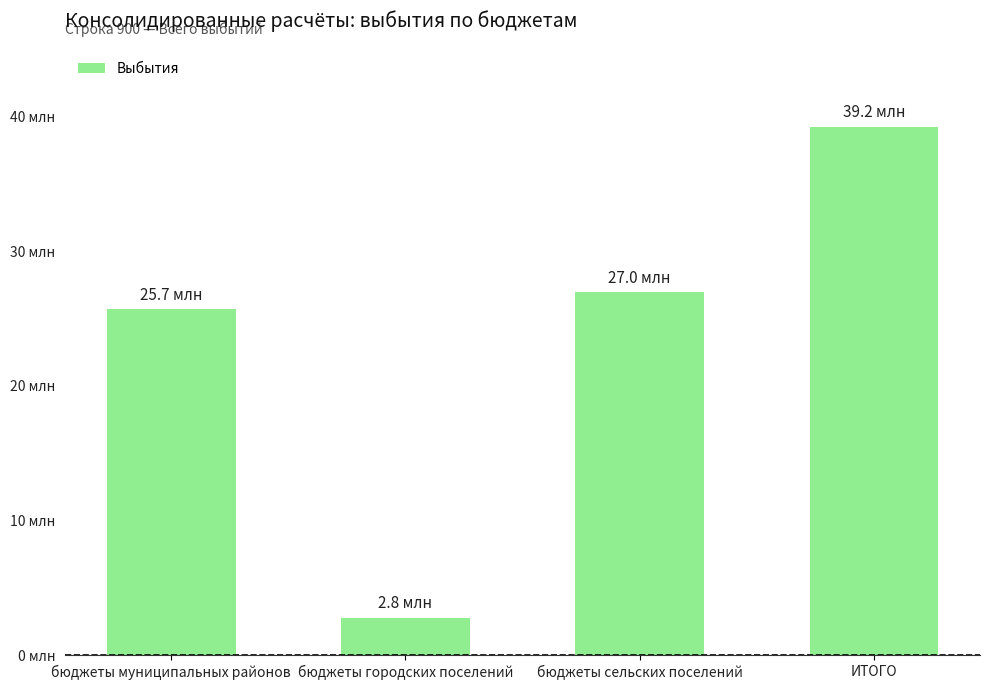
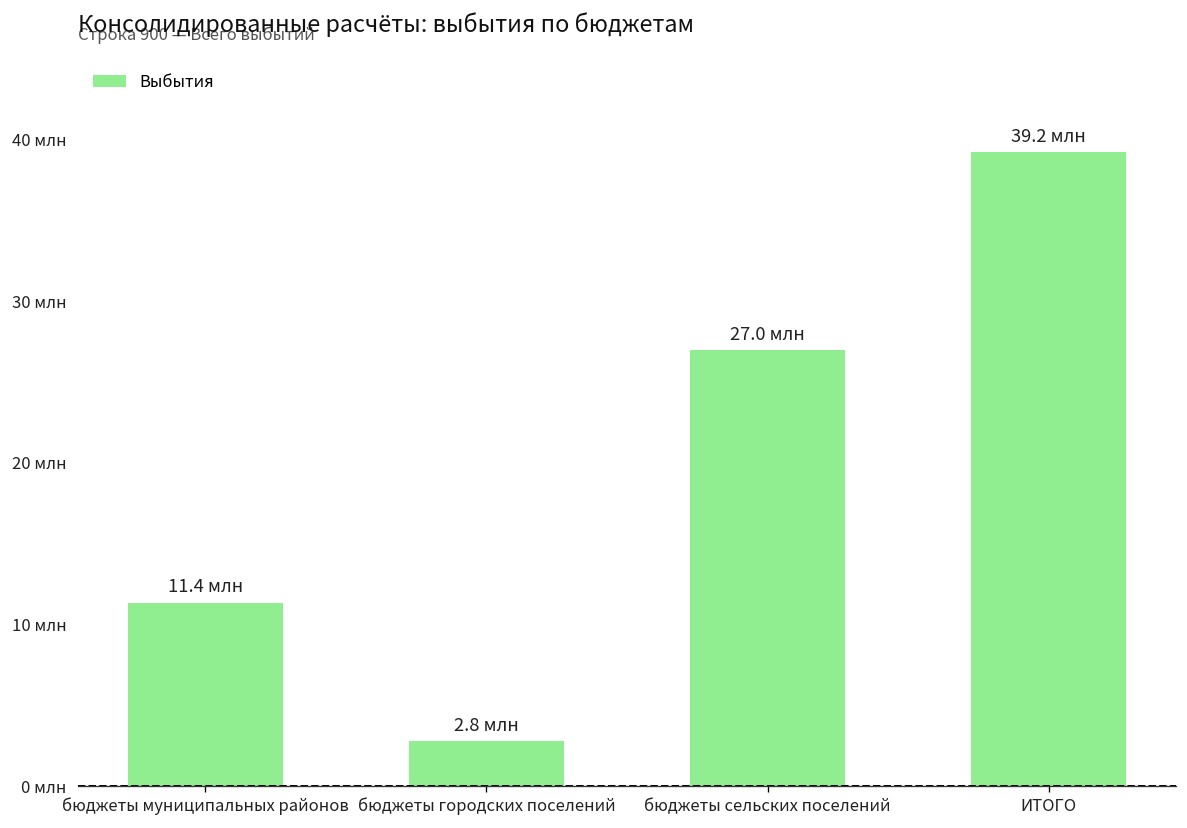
бюджеты муниципальных районов: 25.7 -> 11.4
